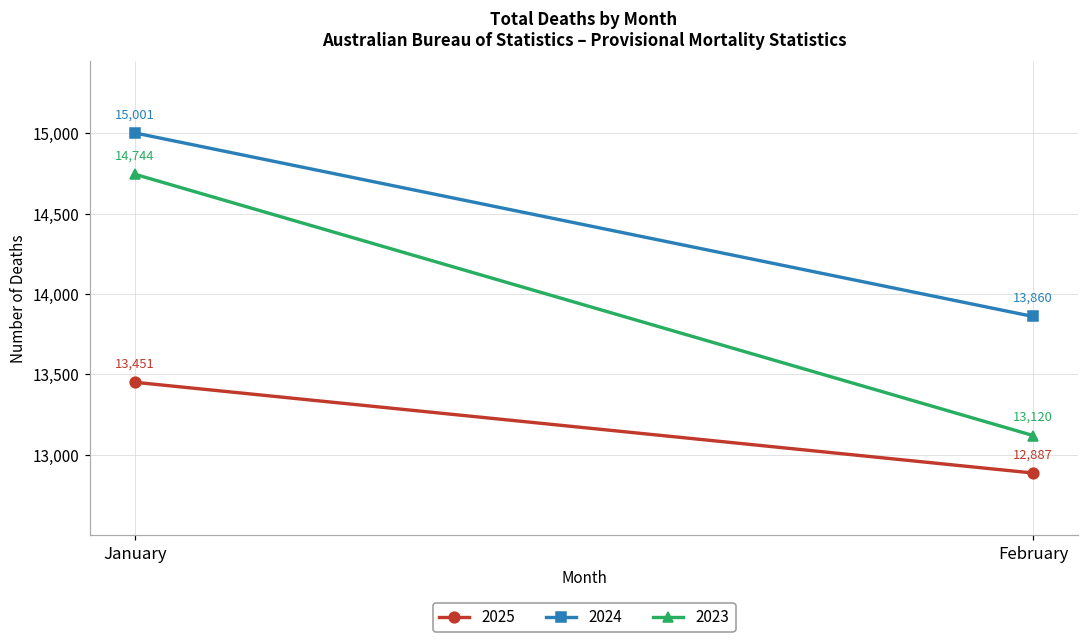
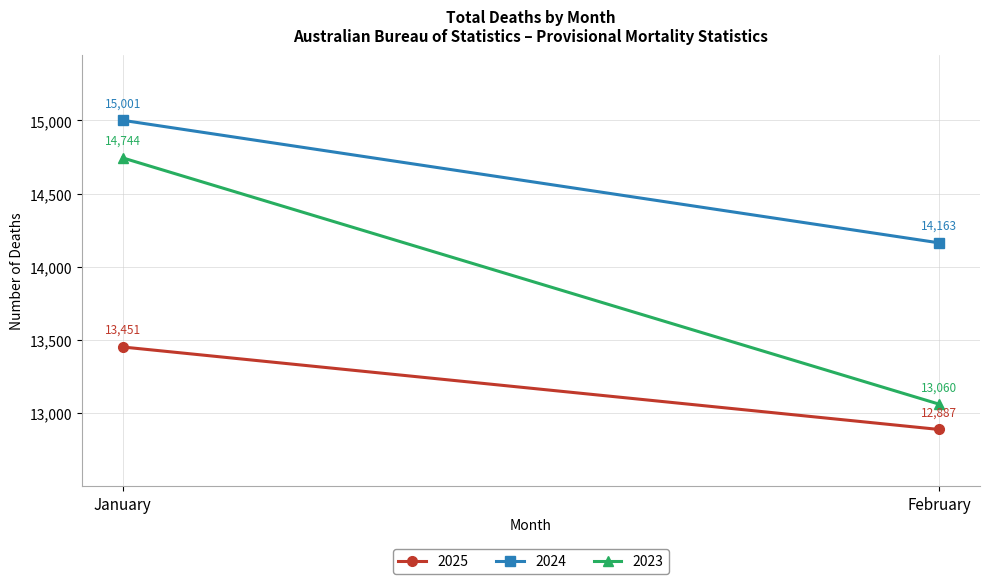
2024, February: 13,860 -> 14,163
2023, February: 13,120 -> 13,060
